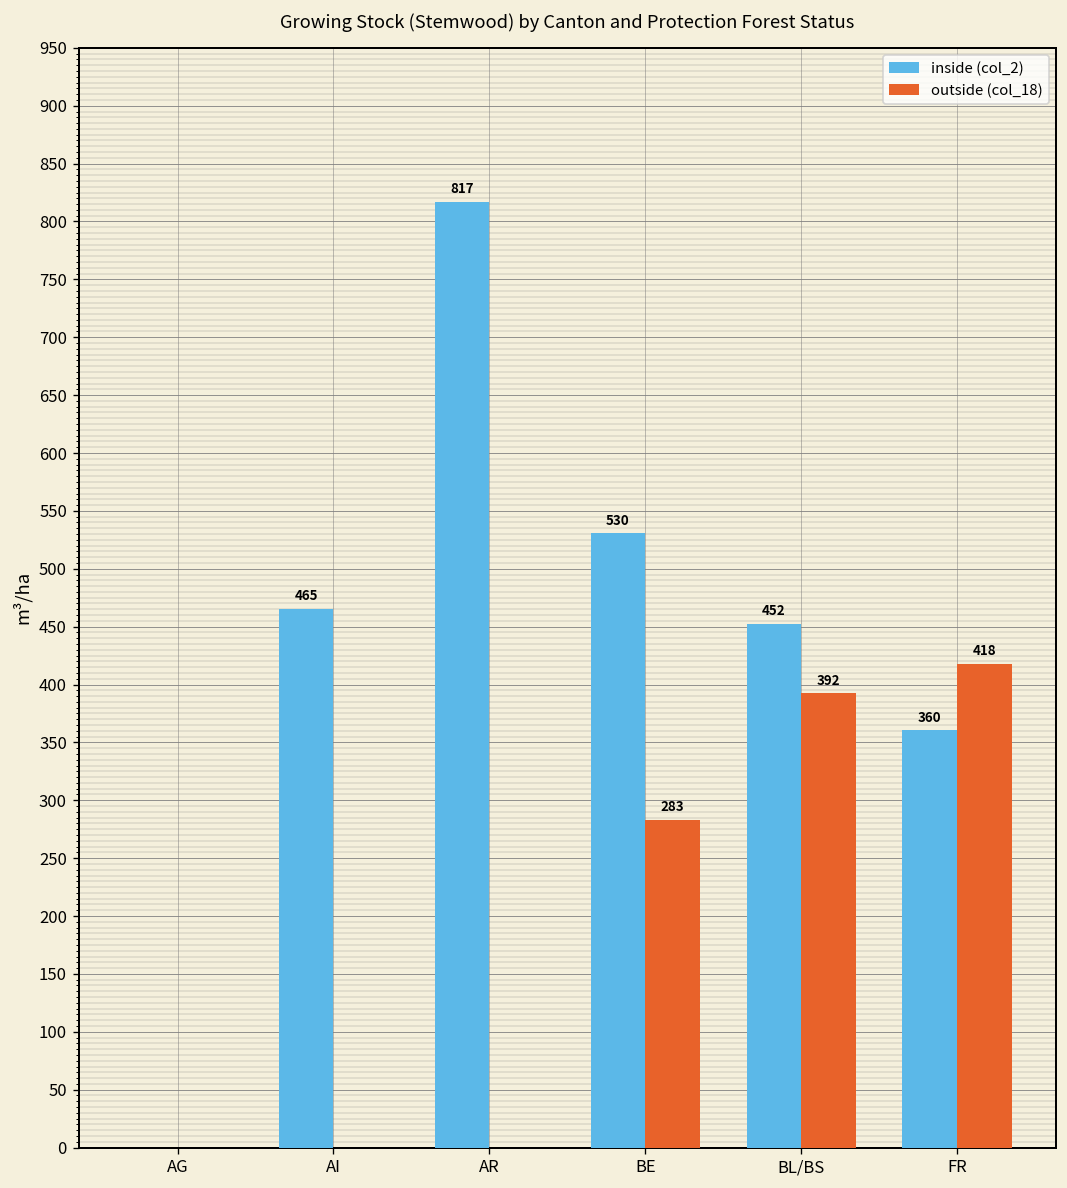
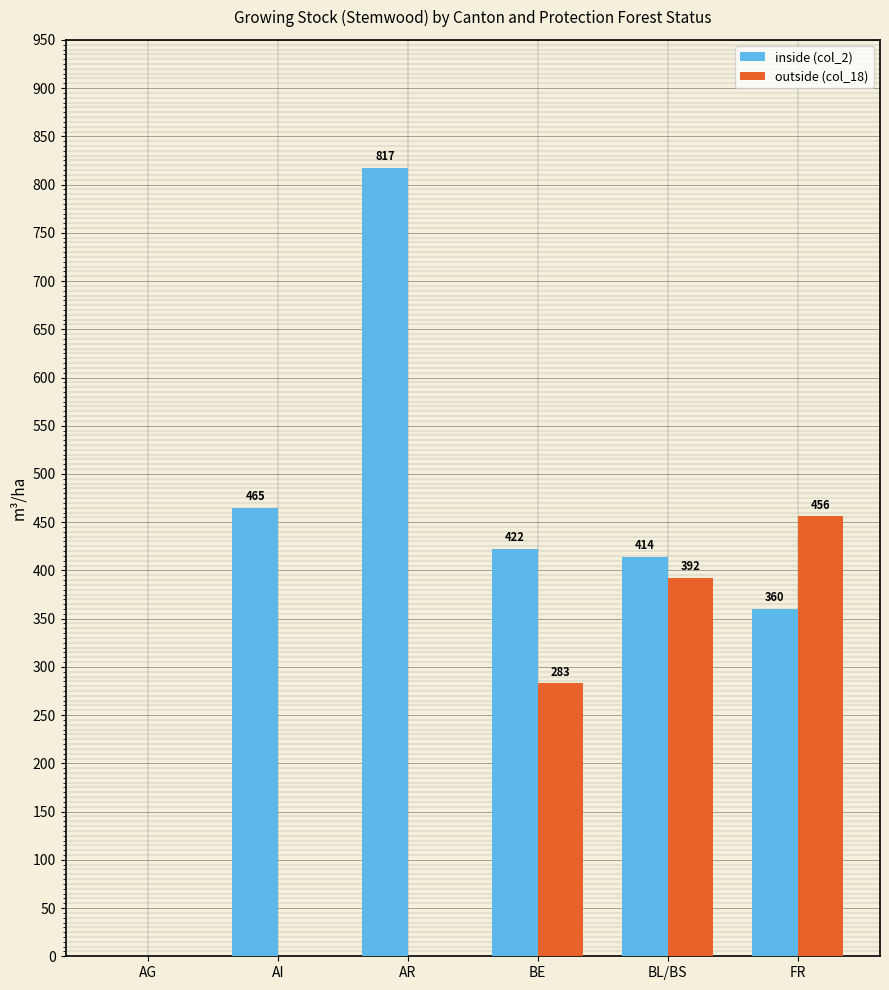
inside (col_2), BE: 530 -> 422
inside (col_2), BL/BS: 452 -> 414
outside (col_18), FR: 418 -> 456
